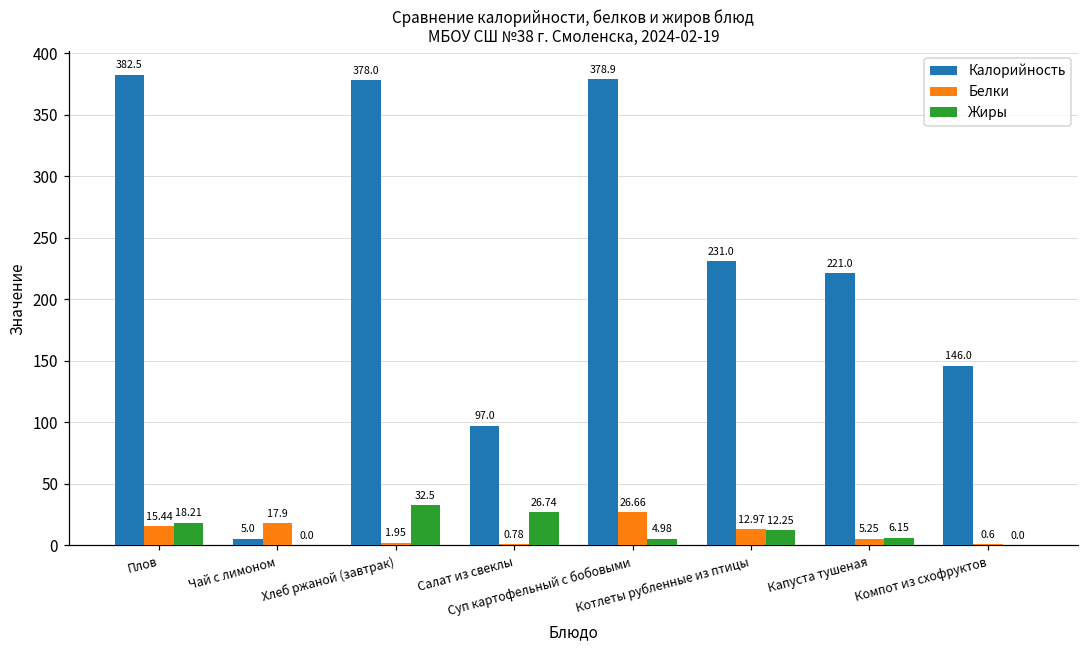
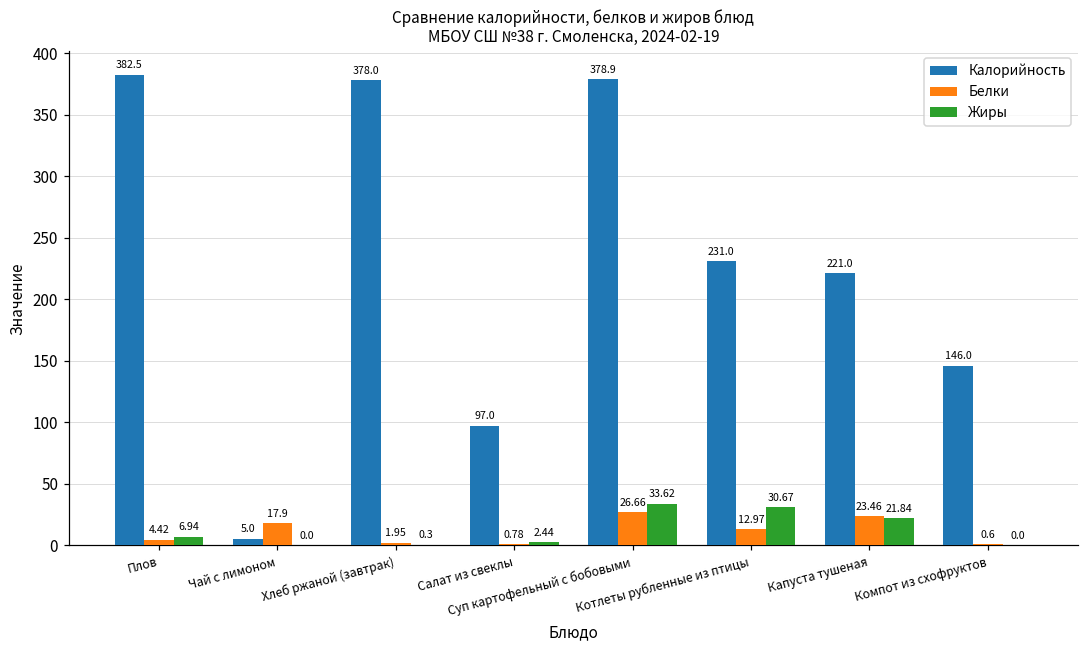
Белки, Плов: 15.44 -> 4.42
Жиры, Плов: 18.21 -> 6.94
Жиры, Хлеб ржаной (завтрак): 32.5 -> 0.3
Жиры, Салат из свеклы: 26.74 -> 2.44
Жиры, Суп картофельный с бобовыми: 4.98 -> 33.62
Жиры, Котлеты рубленные из птицы: 12.25 -> 30.67
Белки, Капуста тушеная: 5.25 -> 23.46
Жиры, Капуста тушеная: 6.15 -> 21.84
